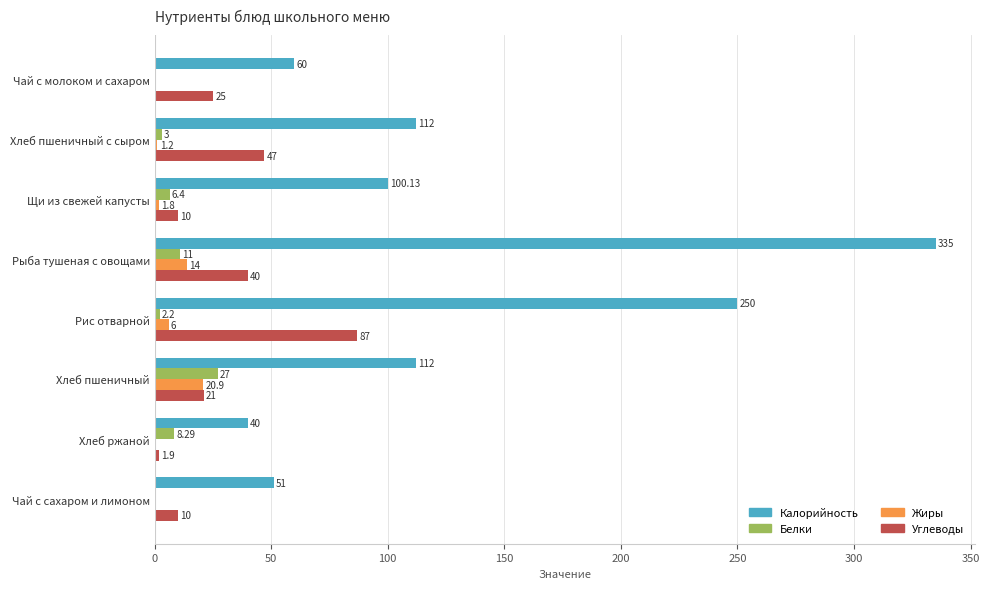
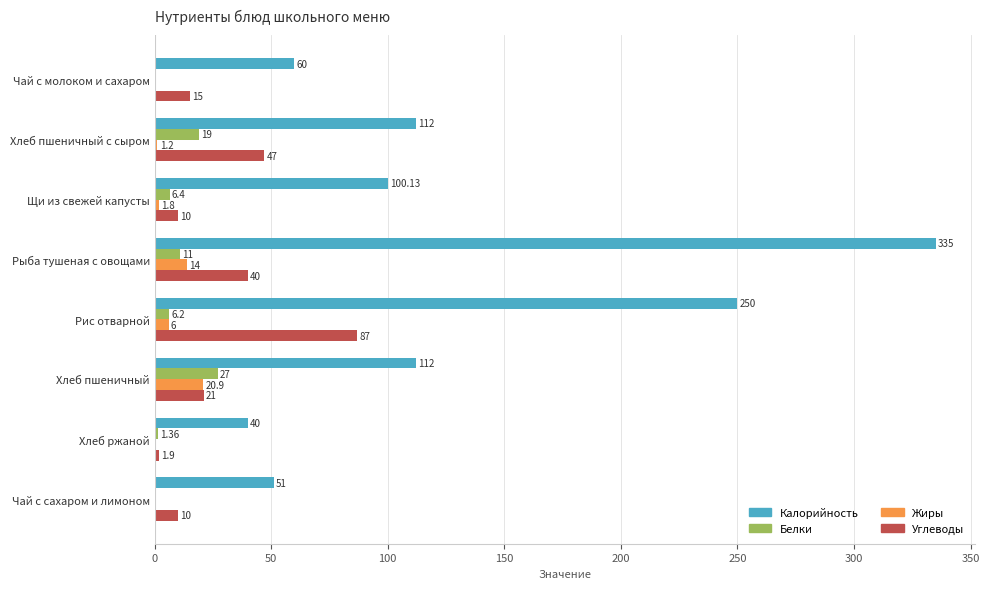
Углеводы, Чай с молоком и сахаром: 25 -> 15
Белки, Хлеб пшеничный с сыром: 3 -> 19
Белки, Рис отварной: 2.2 -> 6.2
Белки, Хлеб ржаной: 8.29 -> 1.36
